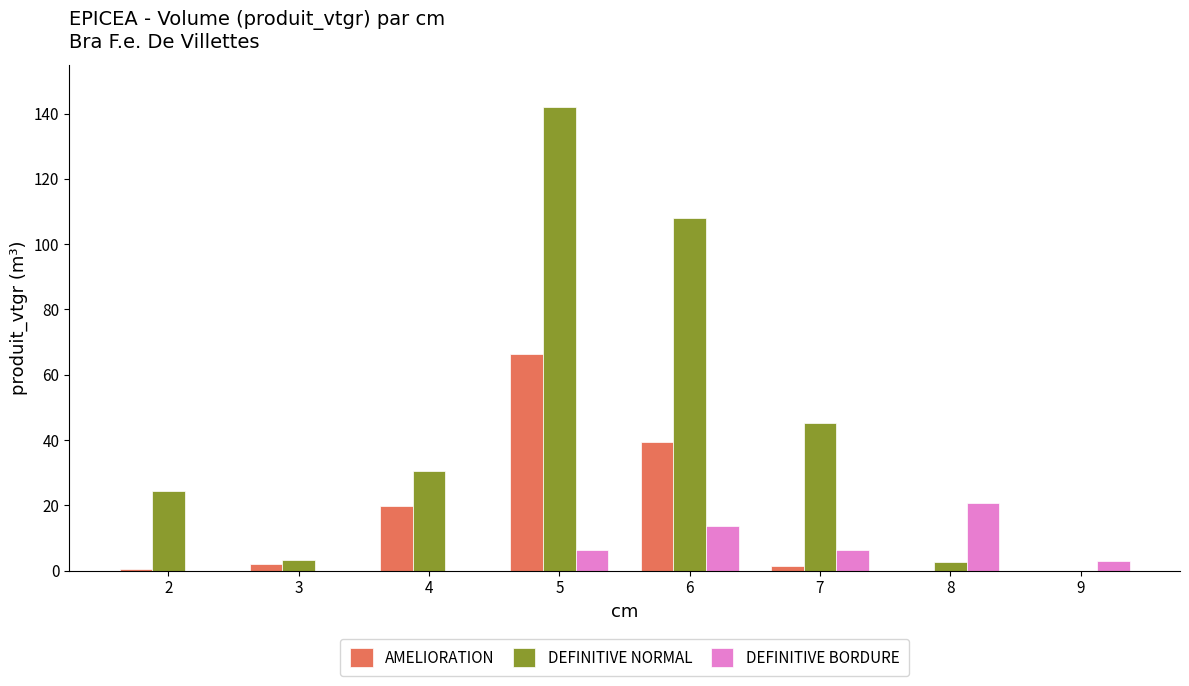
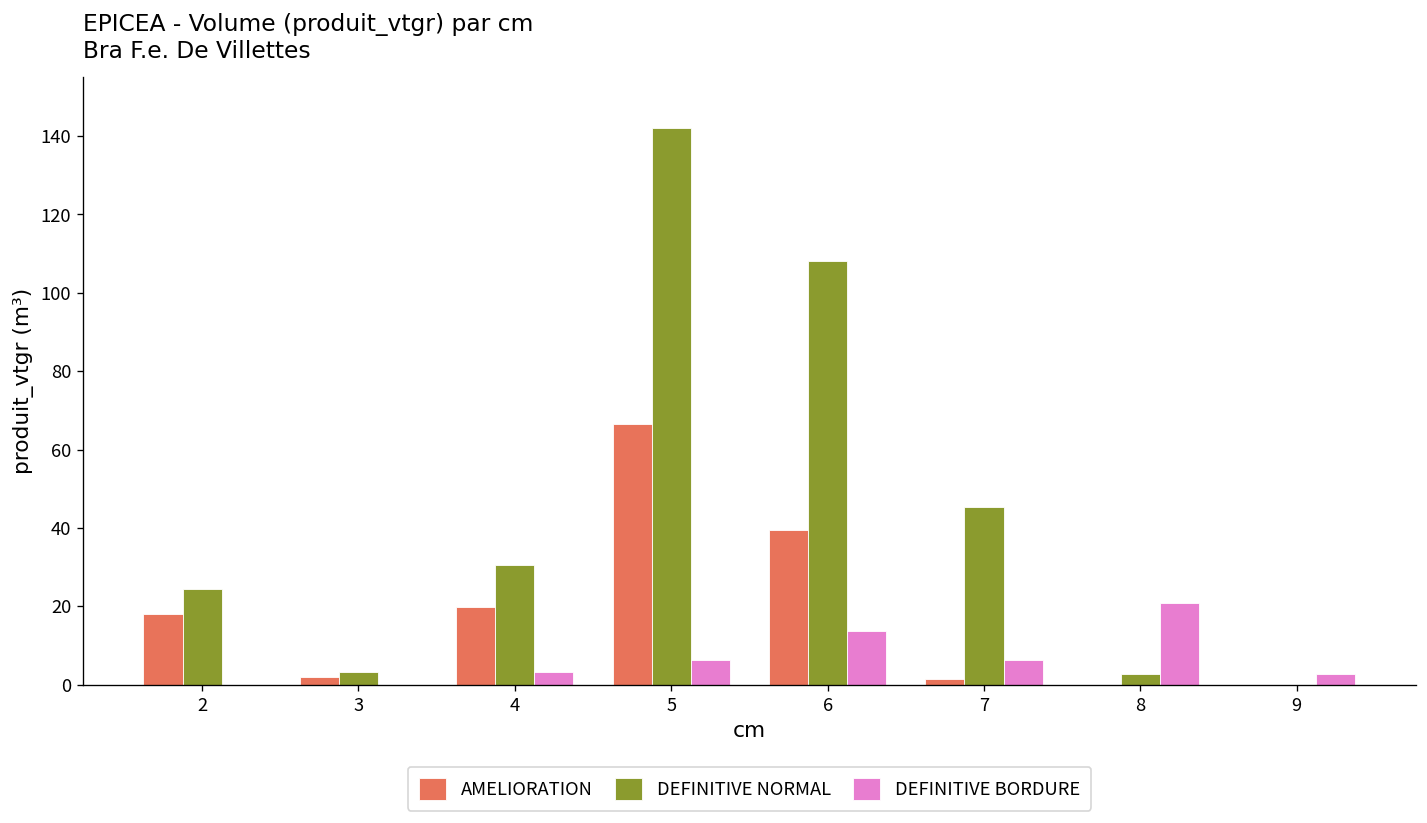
AMELIORATION, 2: 0 -> 18
DEFINITIVE BORDURE, 4: 0 -> 3
